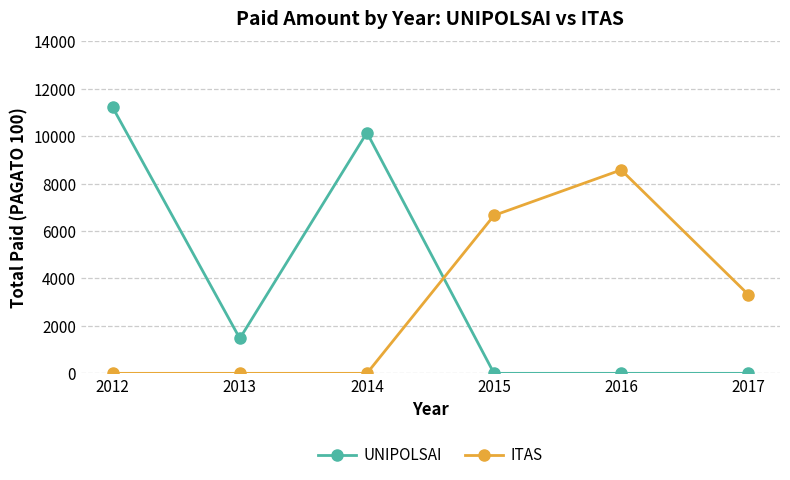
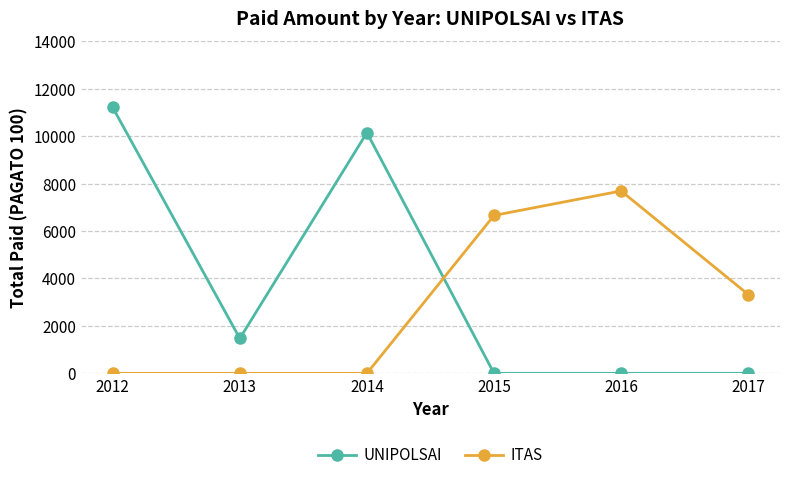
ITAS, 2016: 8600 -> 7700
